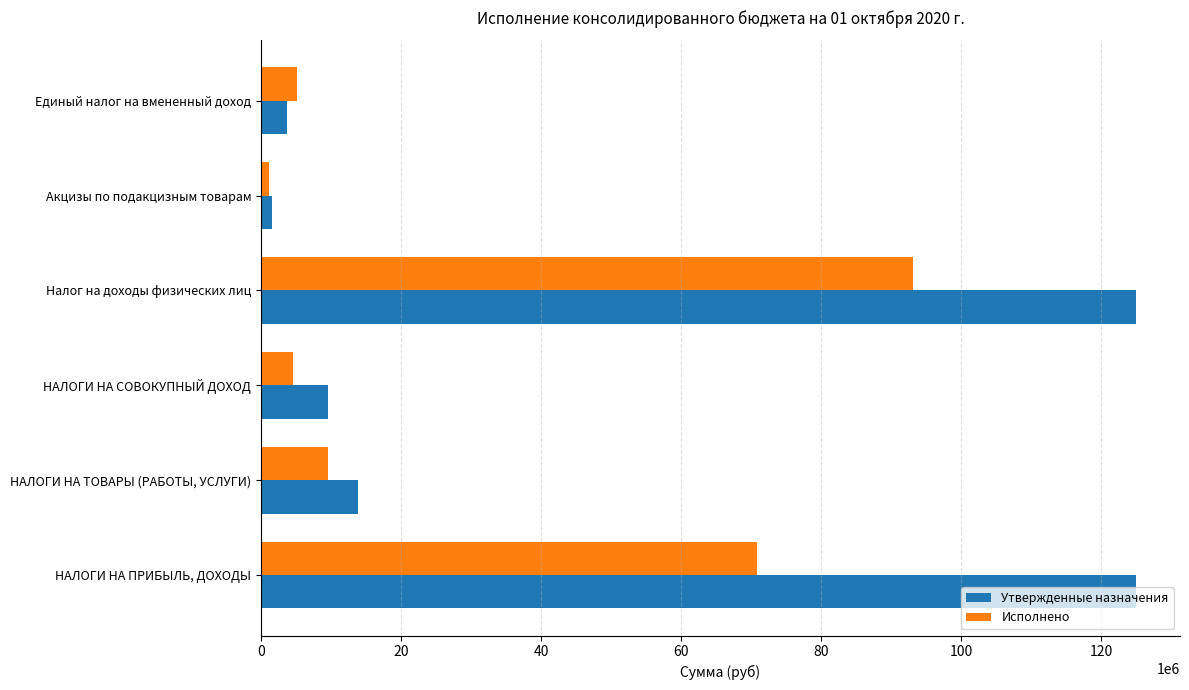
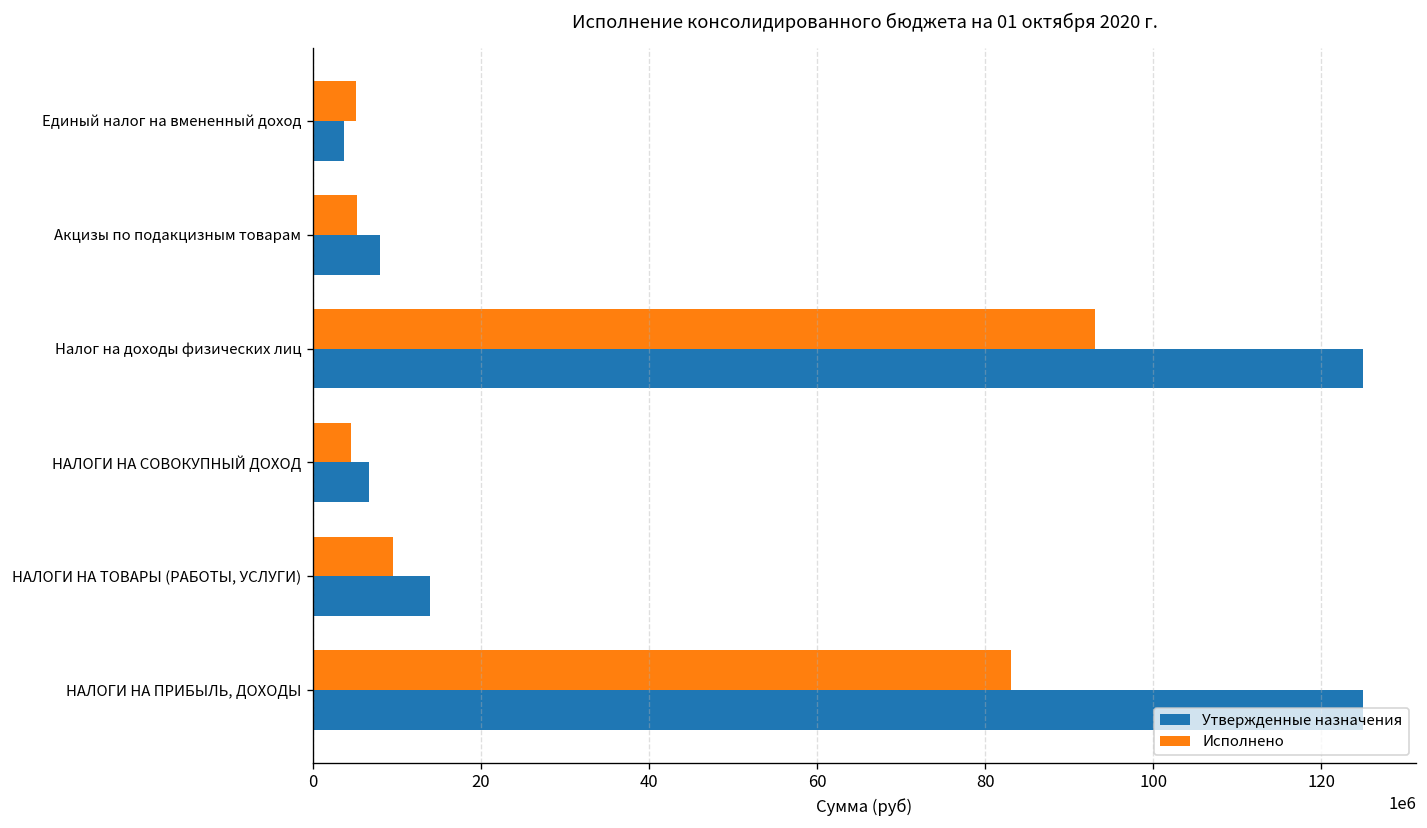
Исполнено, Акцизы по подакцизным товарам: 1000000 -> 5000000
Утвержденные назначения, Акцизы по подакцизным товарам: 2000000 -> 8000000
Утвержденные назначения, НАЛОГИ НА СОВОКУПНЫЙ ДОХОД: 10000000 -> 7000000
Исполнено, НАЛОГИ НА ПРИБЫЛЬ, ДОХОДЫ: 71000000 -> 83000000
